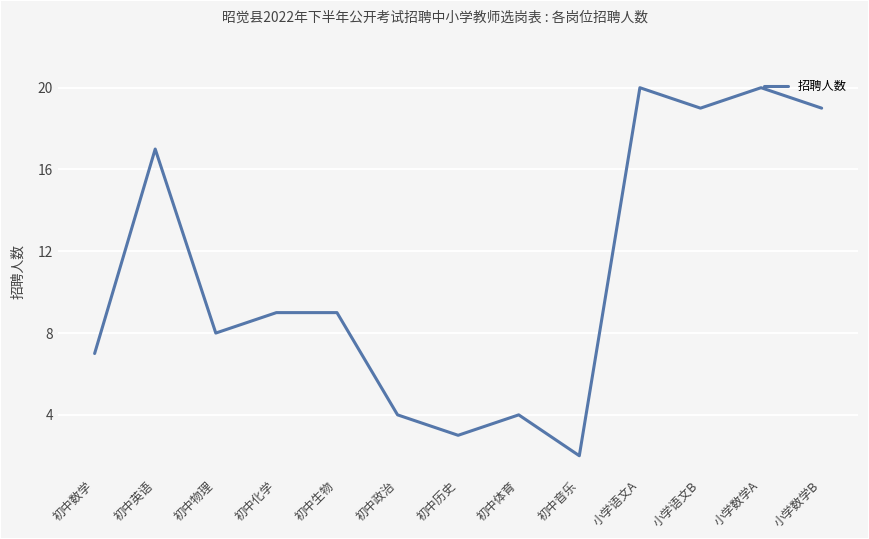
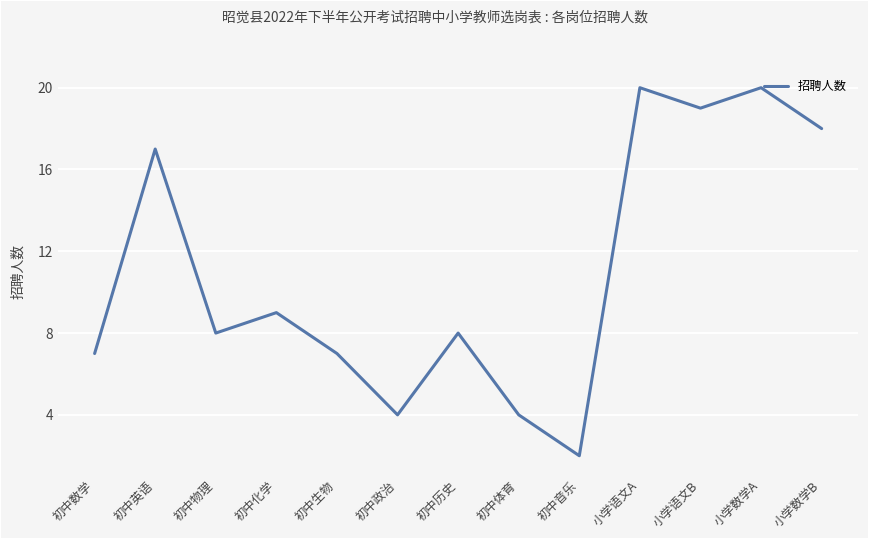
初中生物: 9 -> 7
初中历史: 3 -> 8
小学数学B: 19 -> 18
